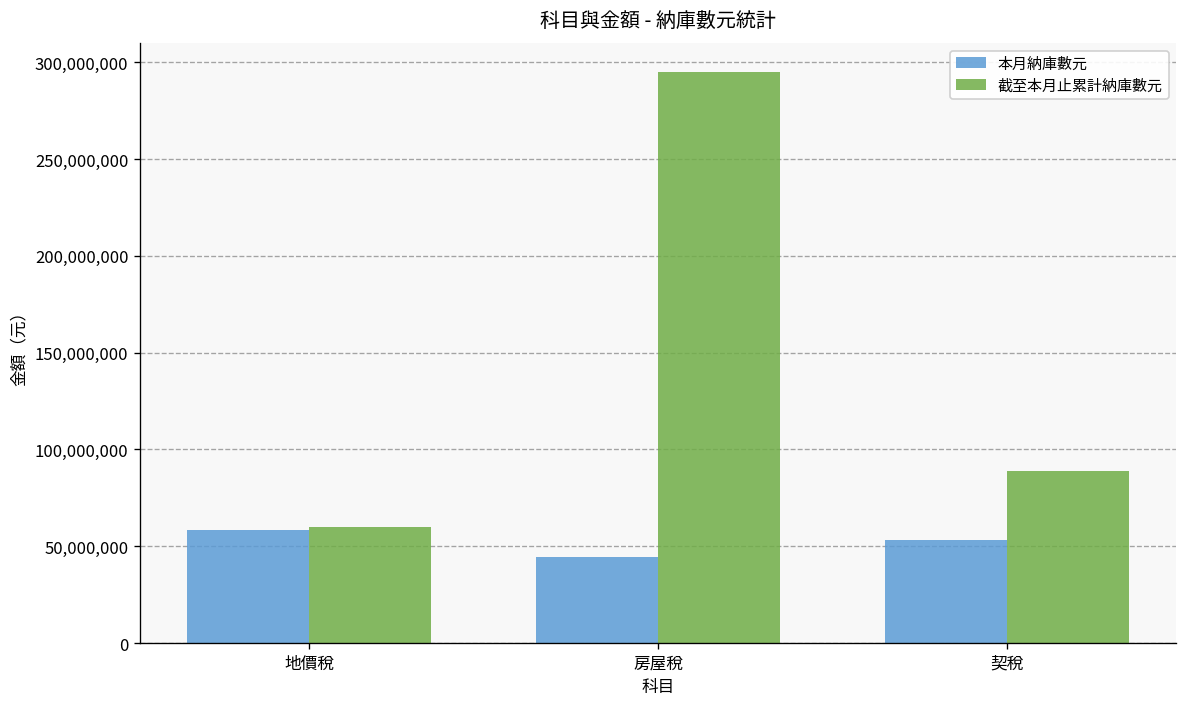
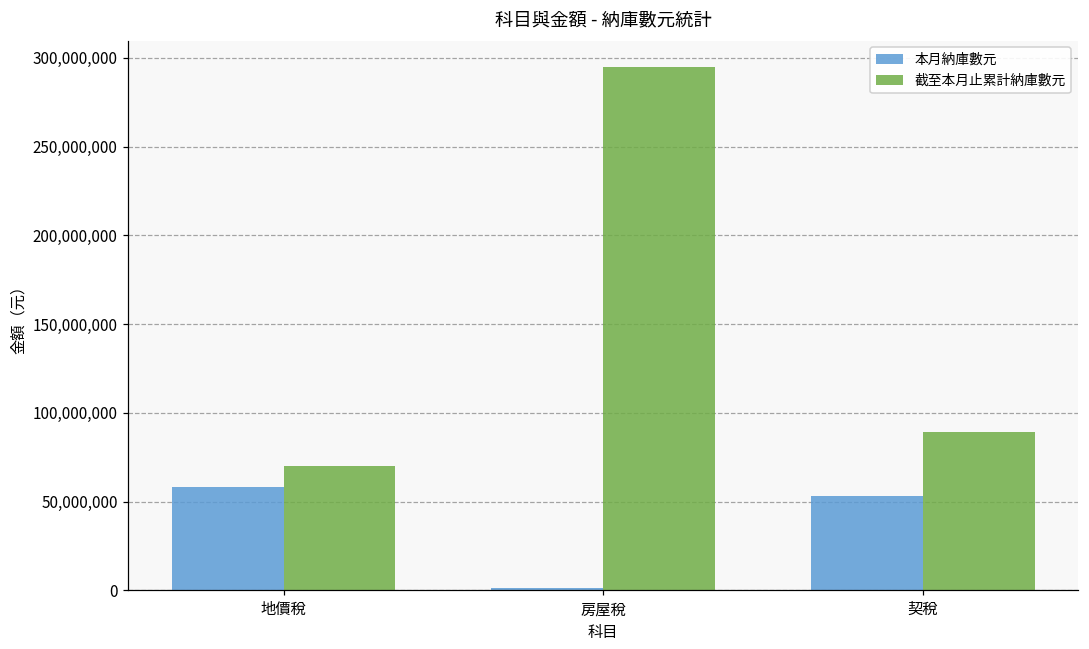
截至本月止累計納庫數元, 地價稅: 60,000,000 -> 70,000,000
本月納庫數元, 房屋稅: 45,000,000 -> 1,000,000
